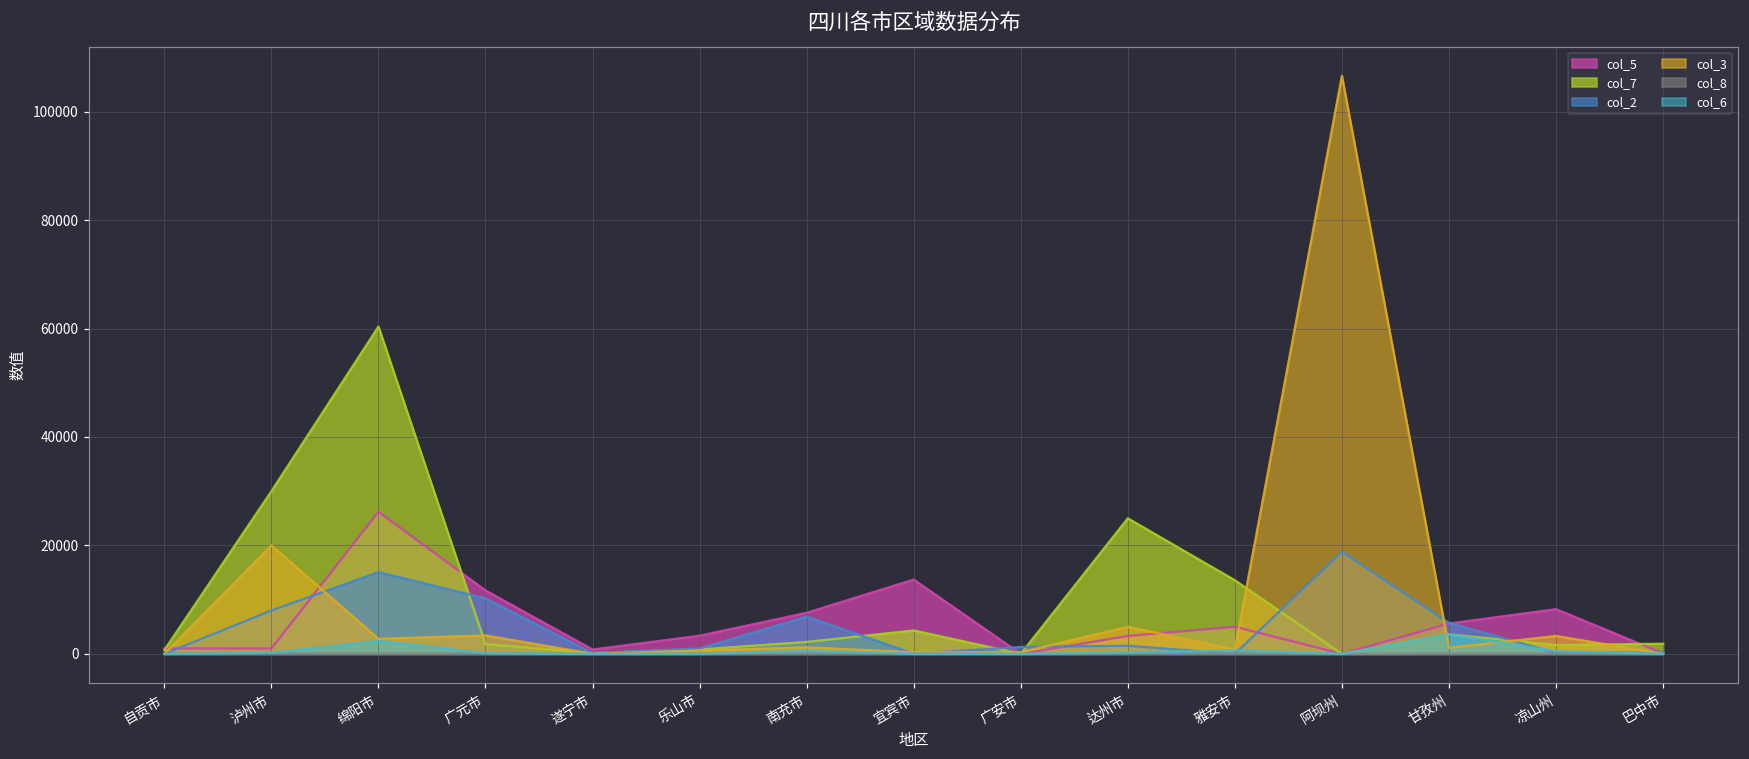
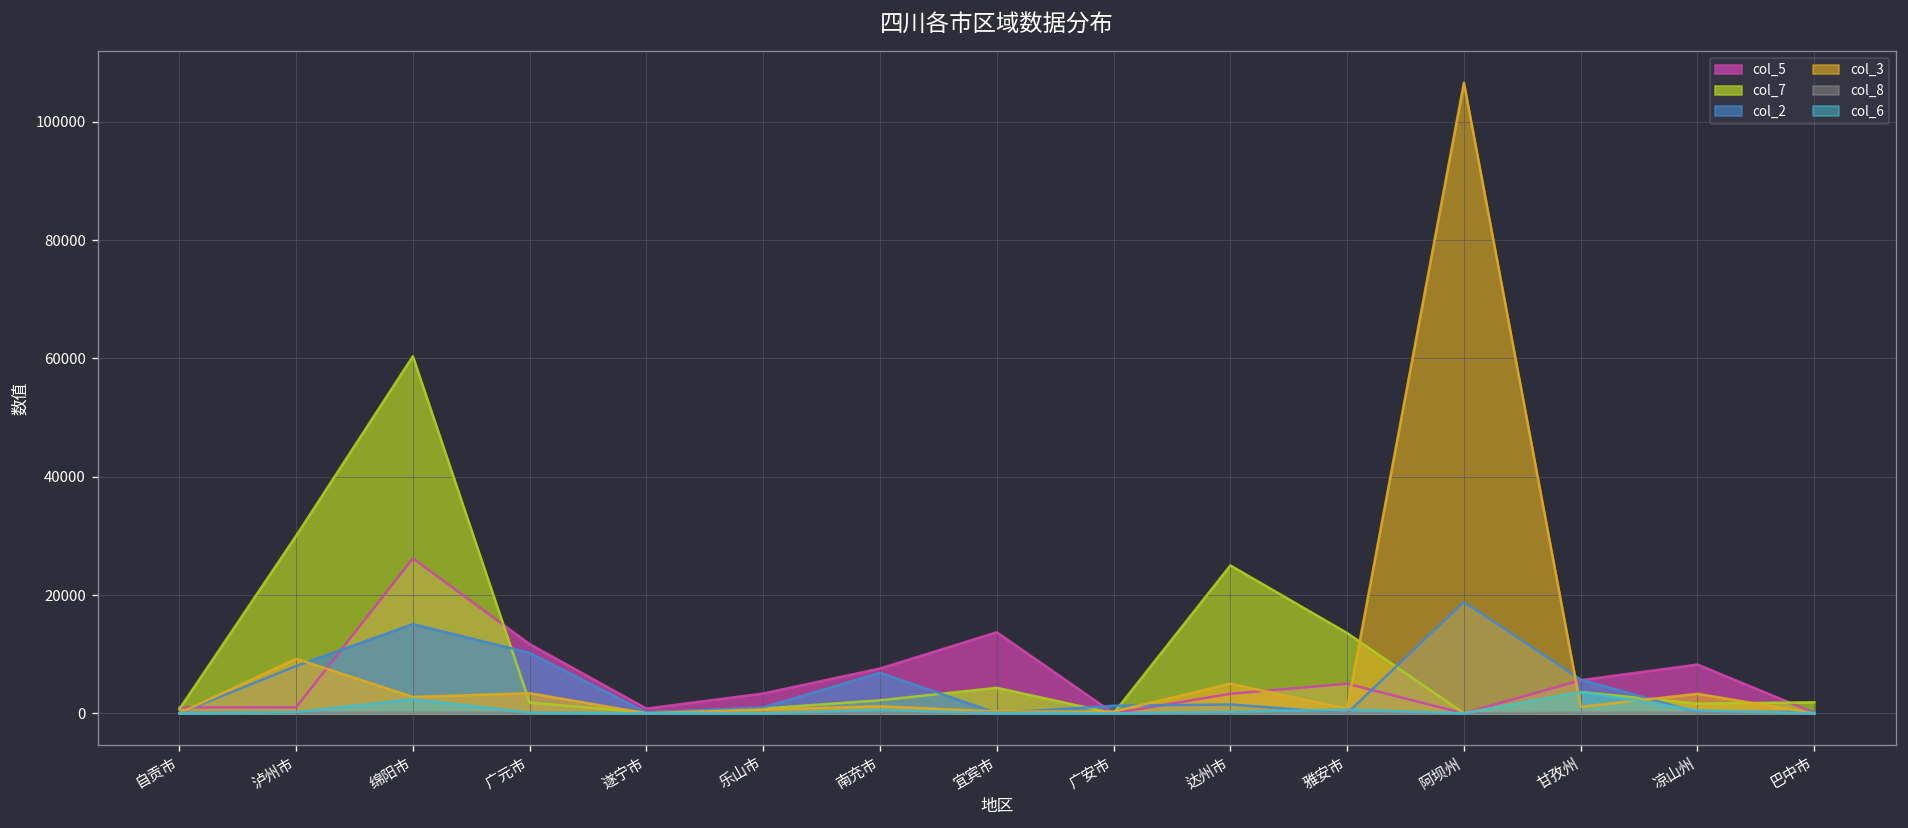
col_3, 泸州市: 20000 -> 9000
